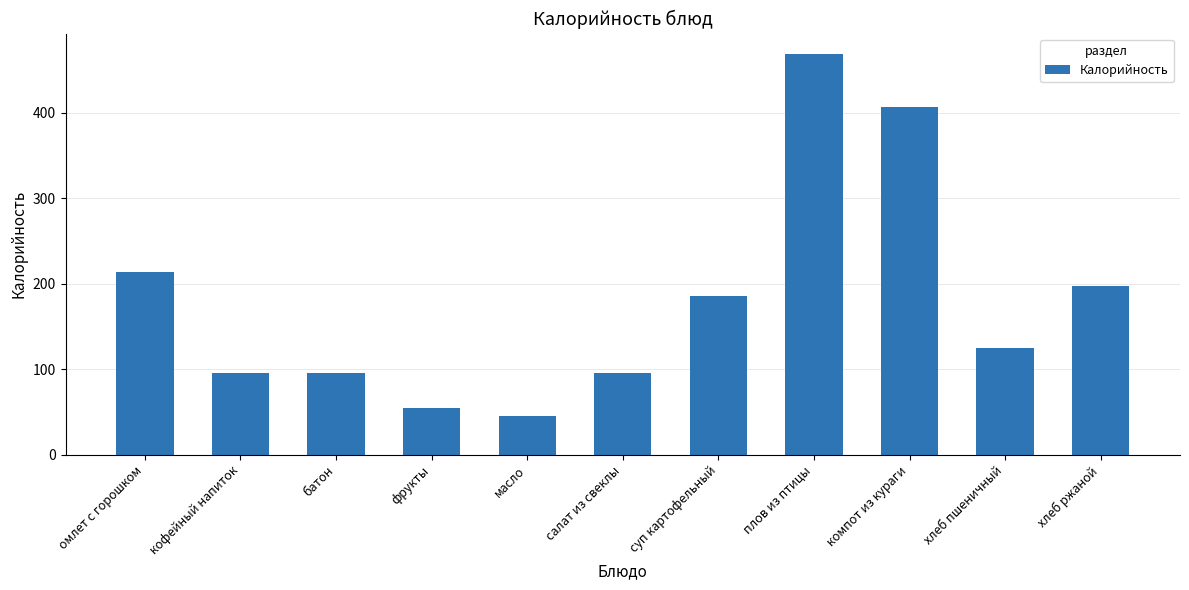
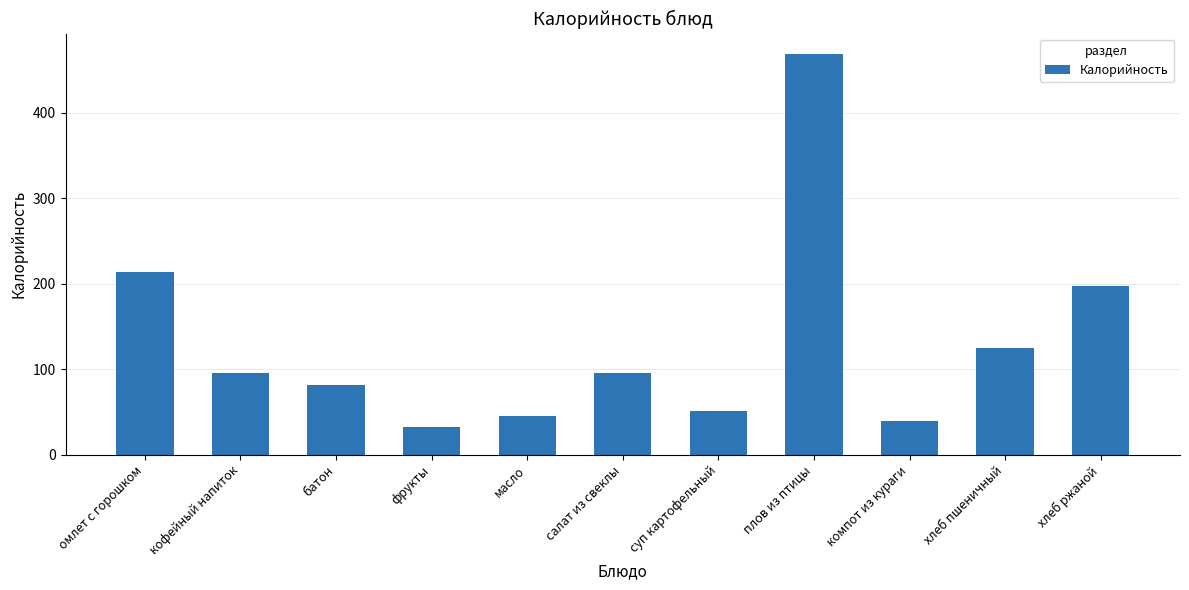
батон: 100 -> 80
фрукты: 60 -> 30
суп картофельный: 190 -> 50
компот из кураги: 410 -> 40
